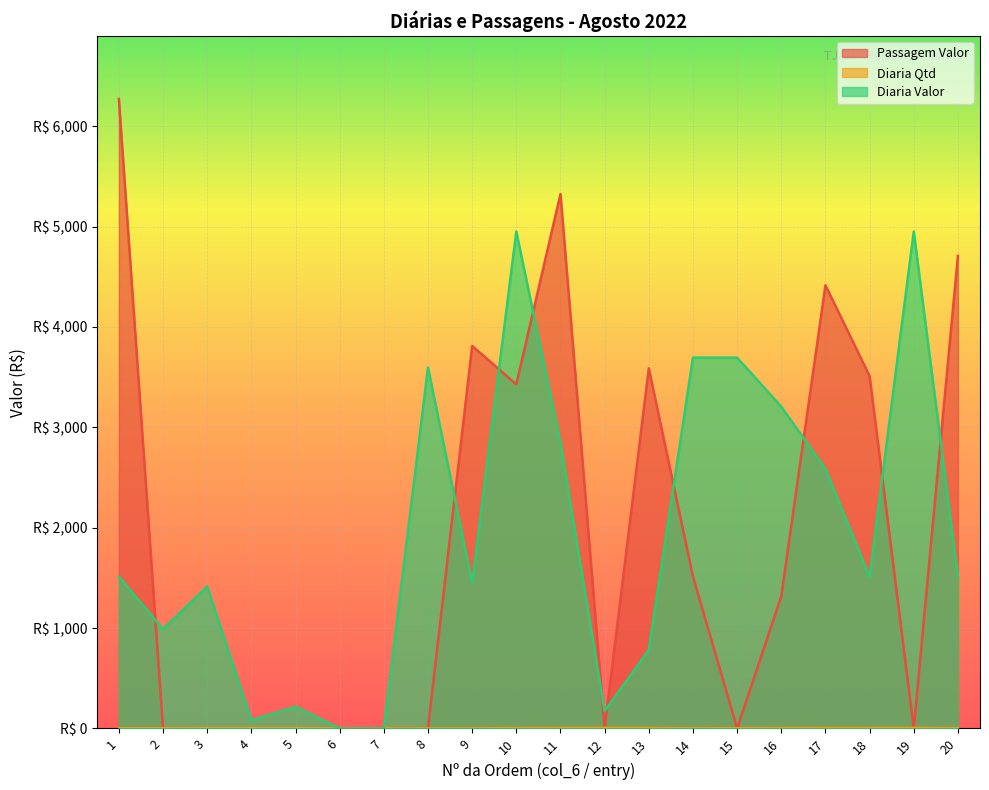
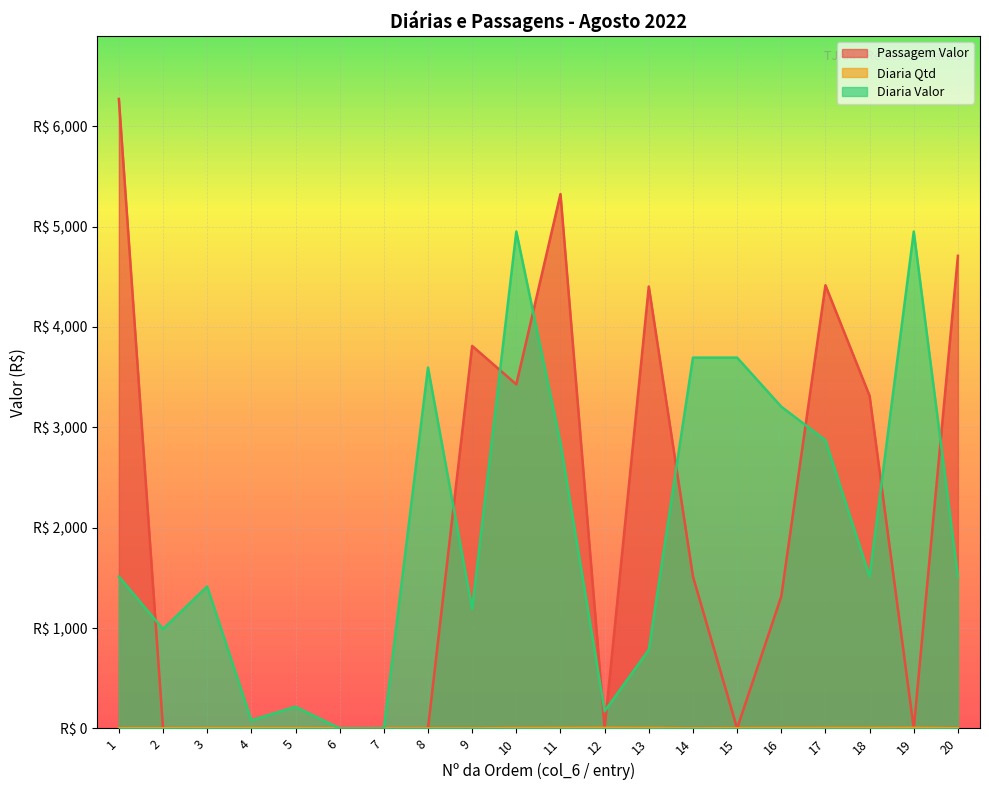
Diaria Valor, 9: R$ 1,450 -> R$ 1,190
Passagem Valor, 13: R$ 3,590 -> R$ 4,400
Diaria Valor, 17: R$ 2,580 -> R$ 2,870
Passagem Valor, 18: R$ 3,510 -> R$ 3,310
